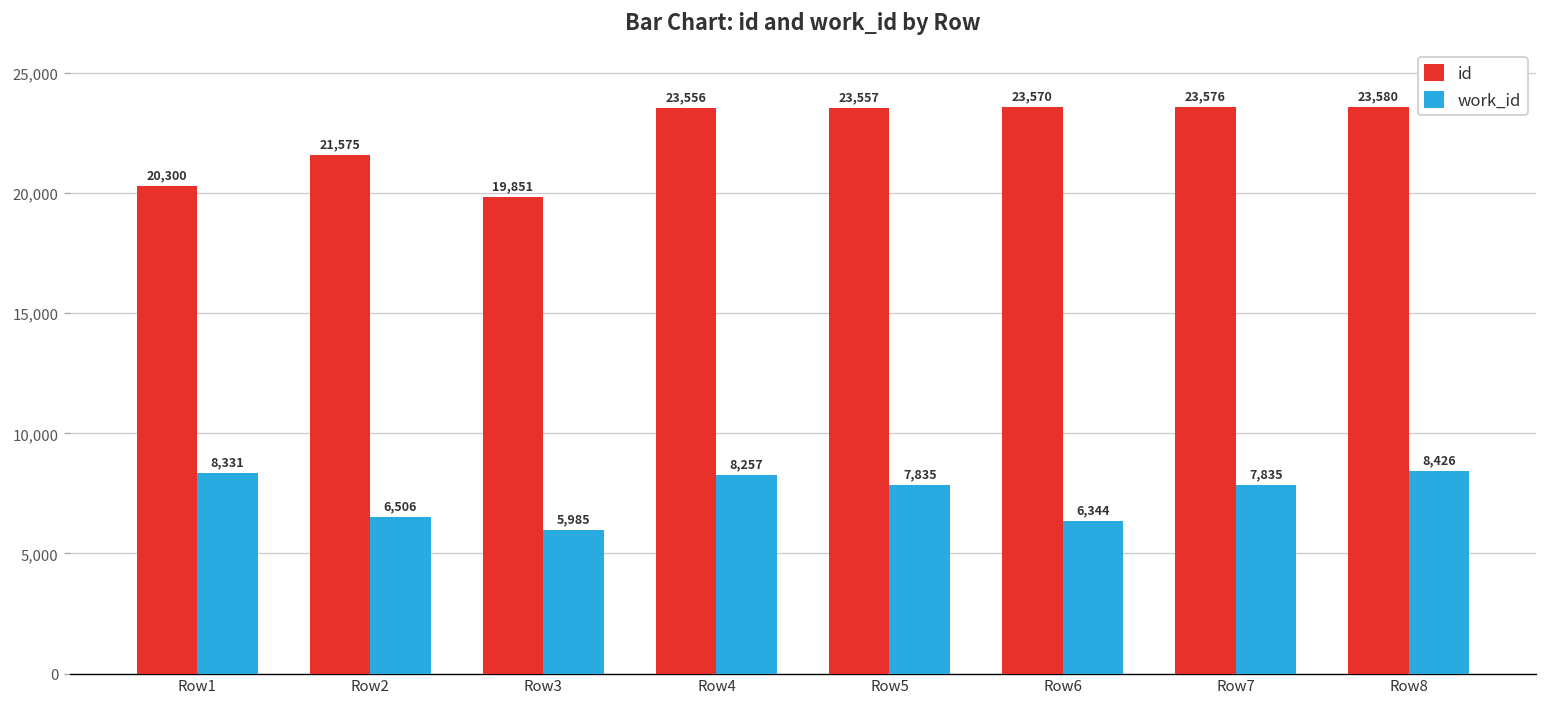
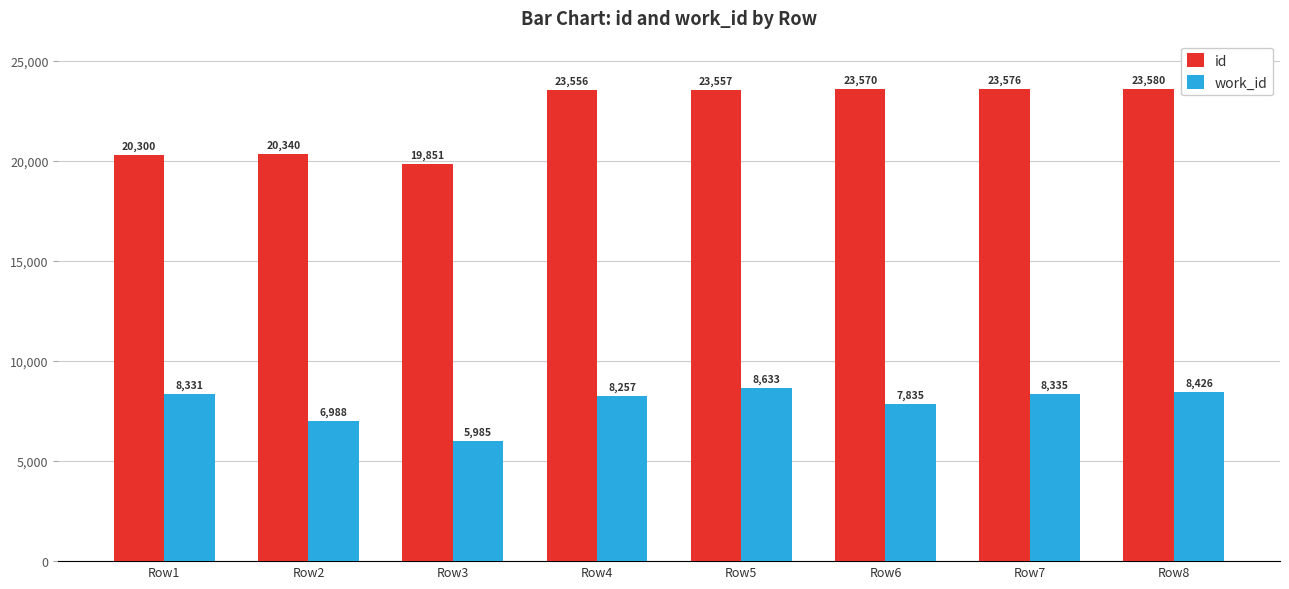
id, Row2: 21,575 -> 20,340
work_id, Row2: 6,506 -> 6,988
work_id, Row5: 7,835 -> 8,633
work_id, Row6: 6,344 -> 7,835
work_id, Row7: 7,835 -> 8,335
